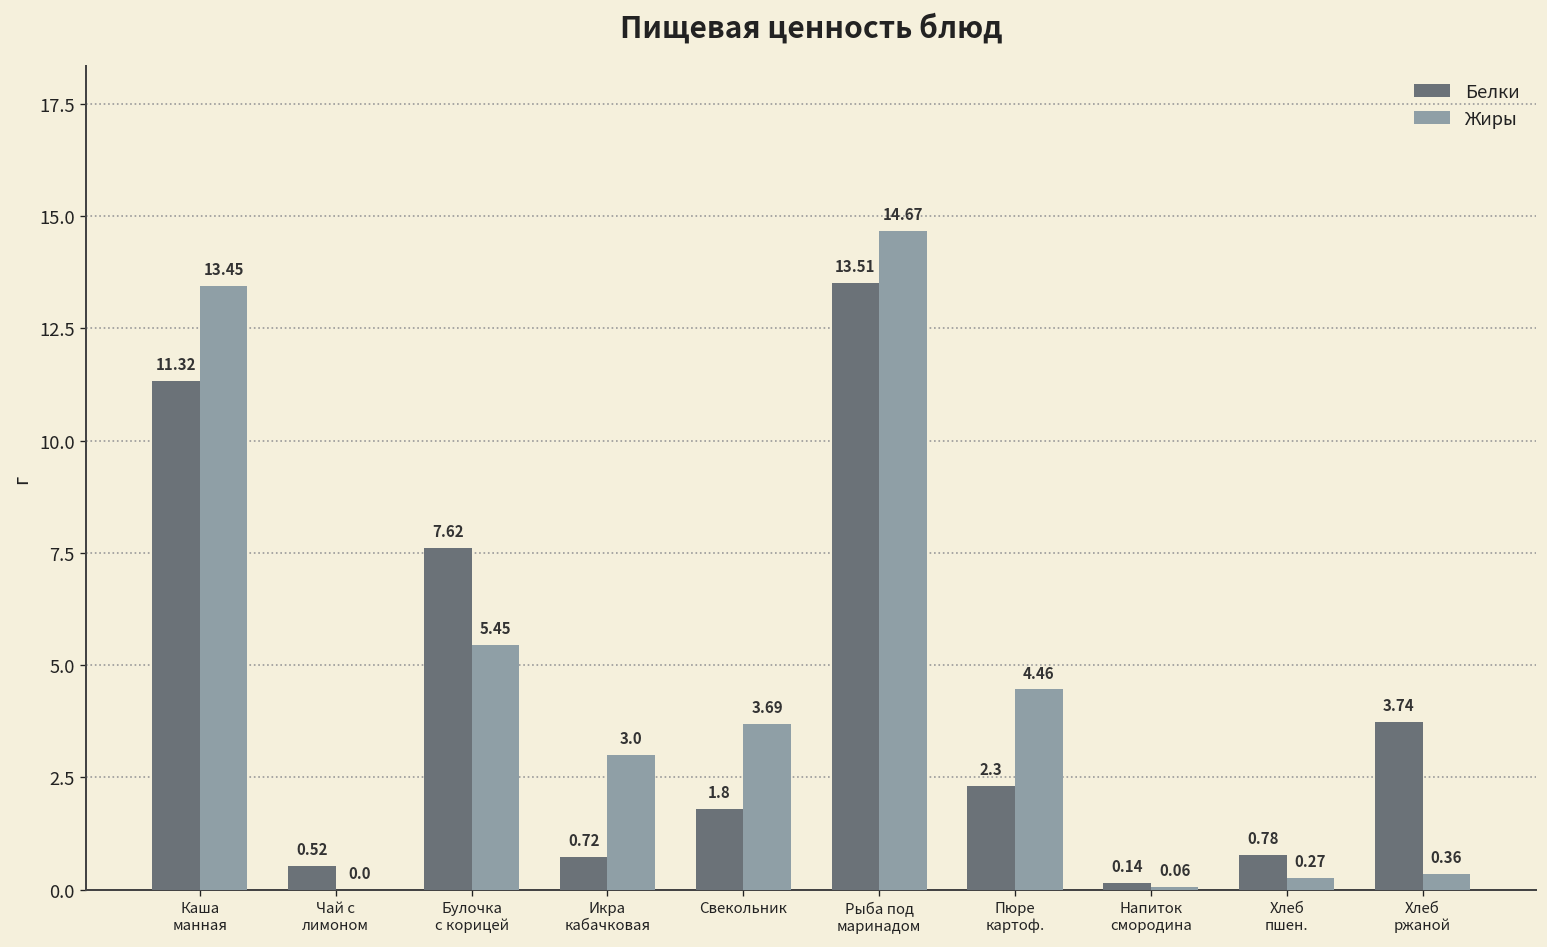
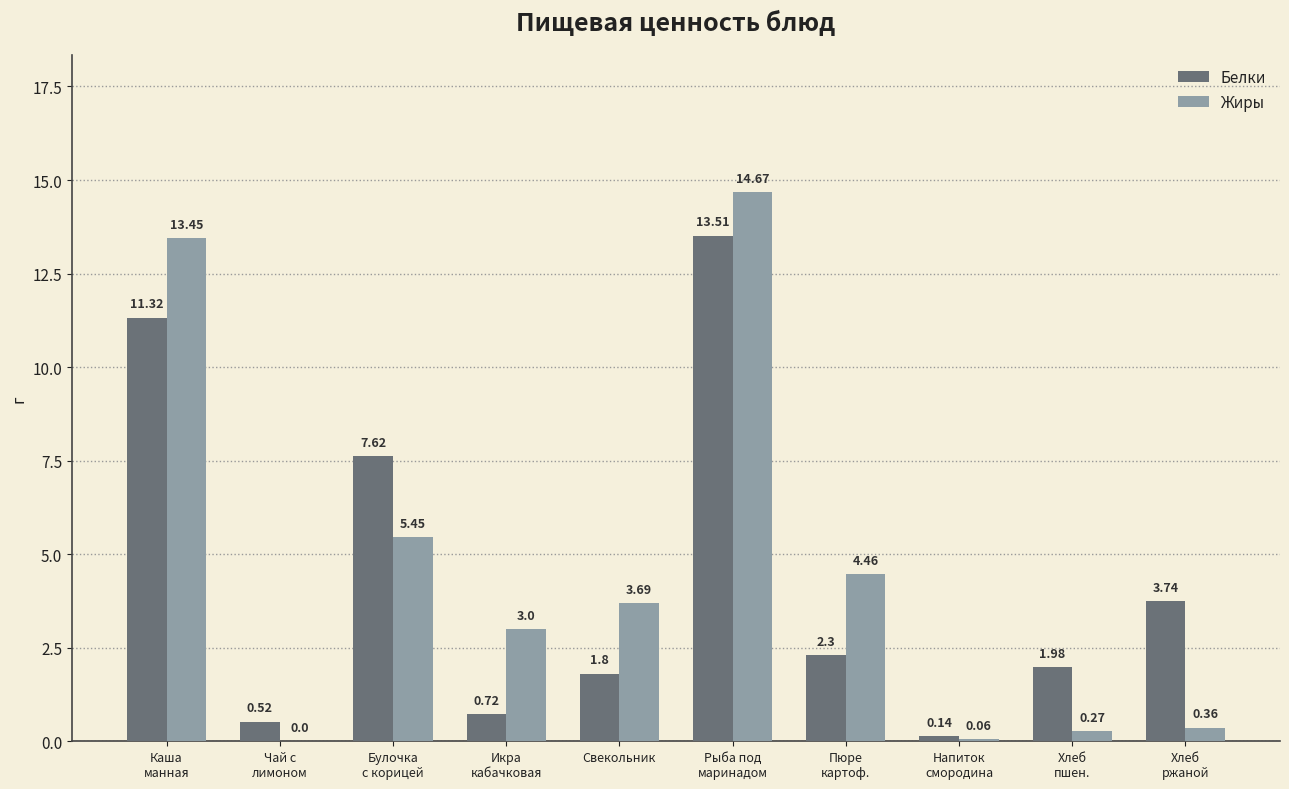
Белки, Хлеб пшен.: 0.78 -> 1.98
